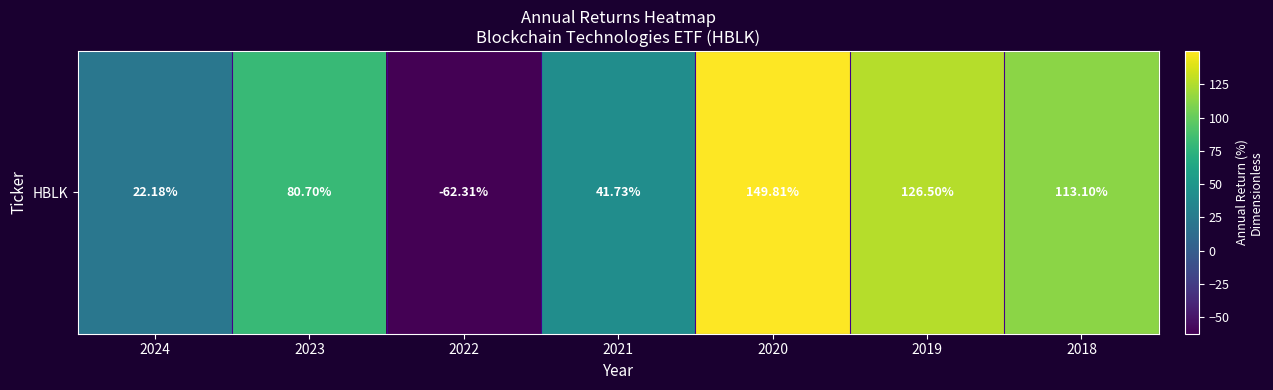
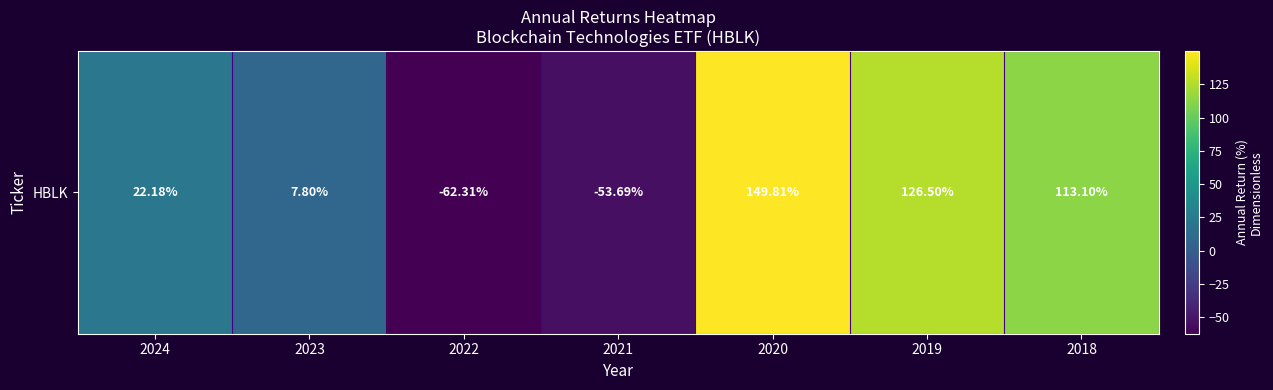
HBLK, 2023: 80.70% -> 7.80%
HBLK, 2021: 41.73% -> -53.69%
